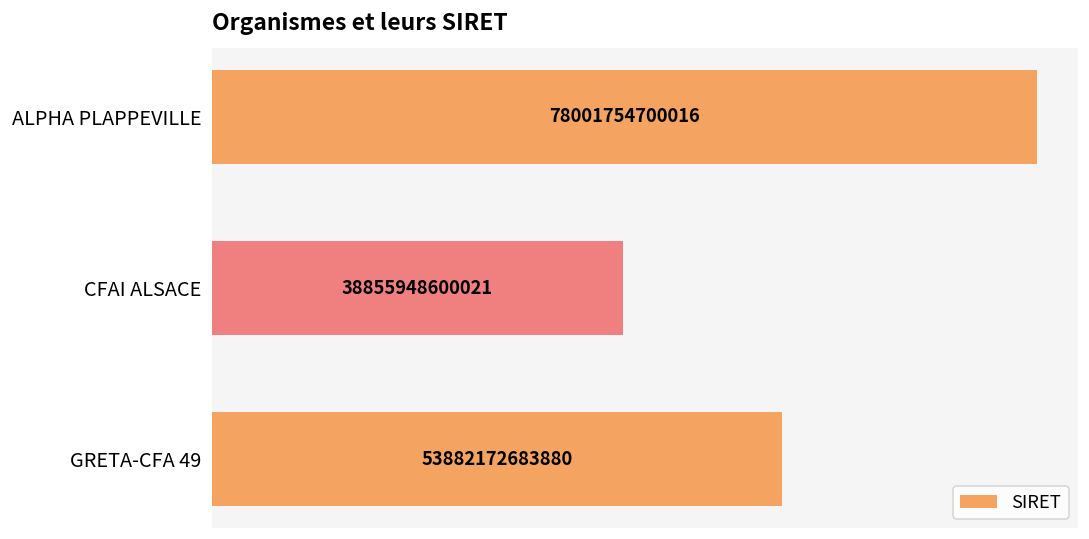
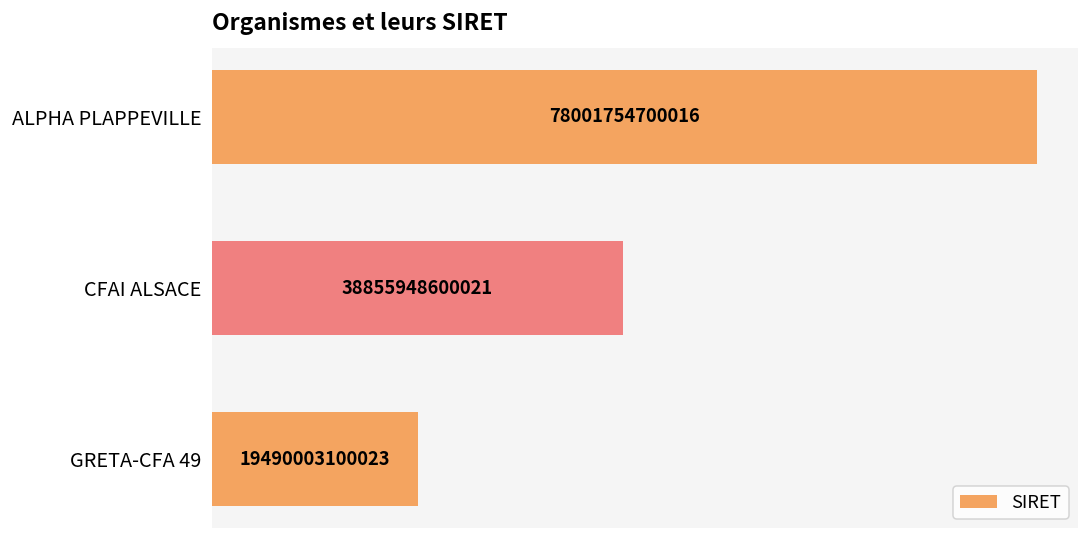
GRETA-CFA 49: 53882172683880 -> 19490003100023
